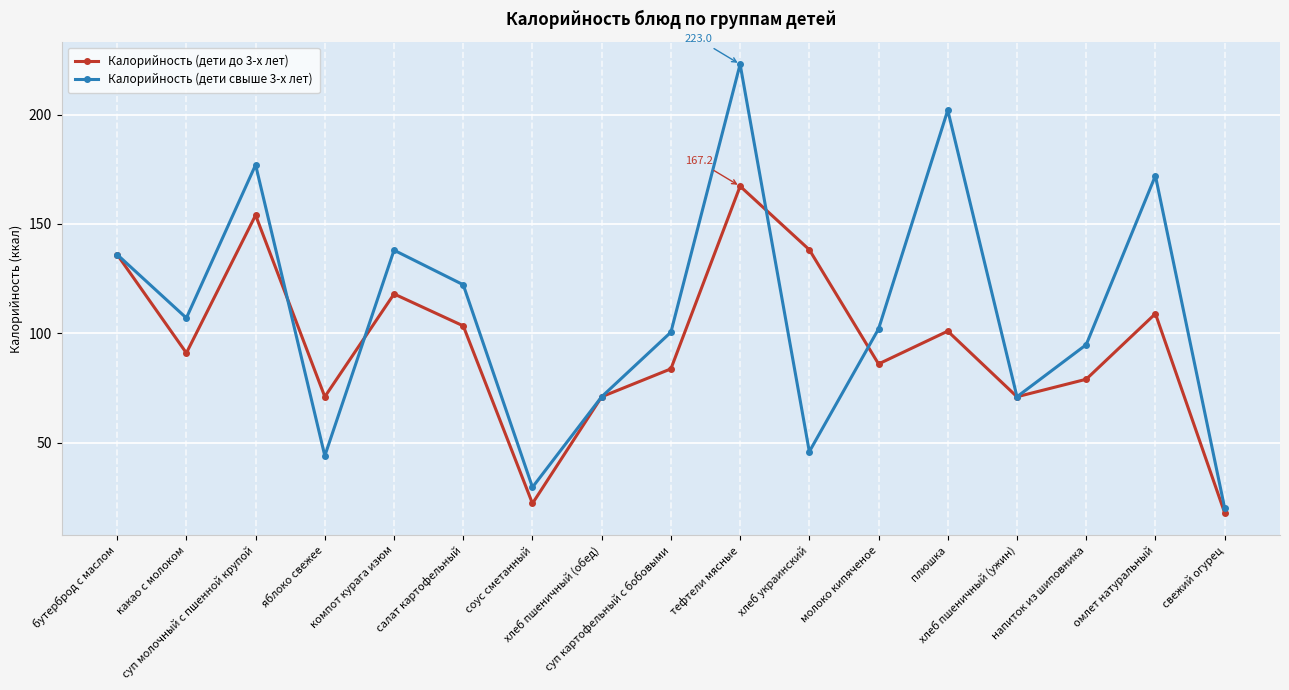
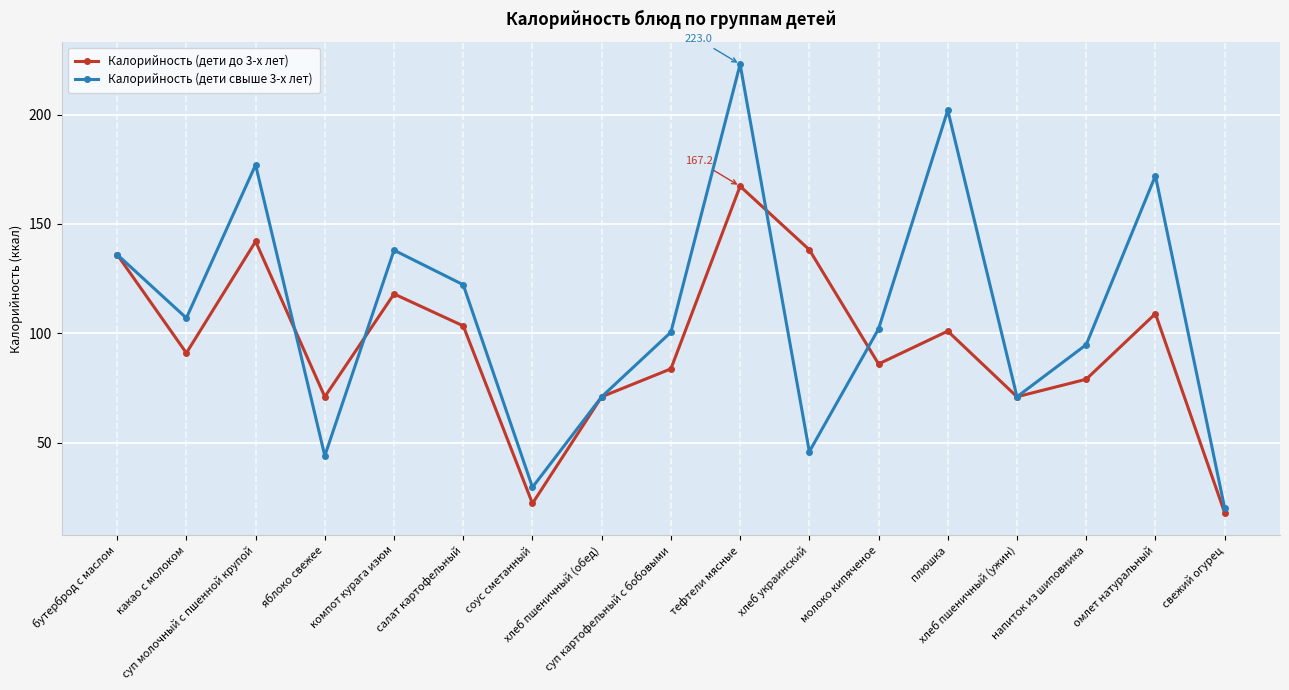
Калорийность (дети до 3-х лет), суп молочный с пшенной крупой: 154 -> 142
